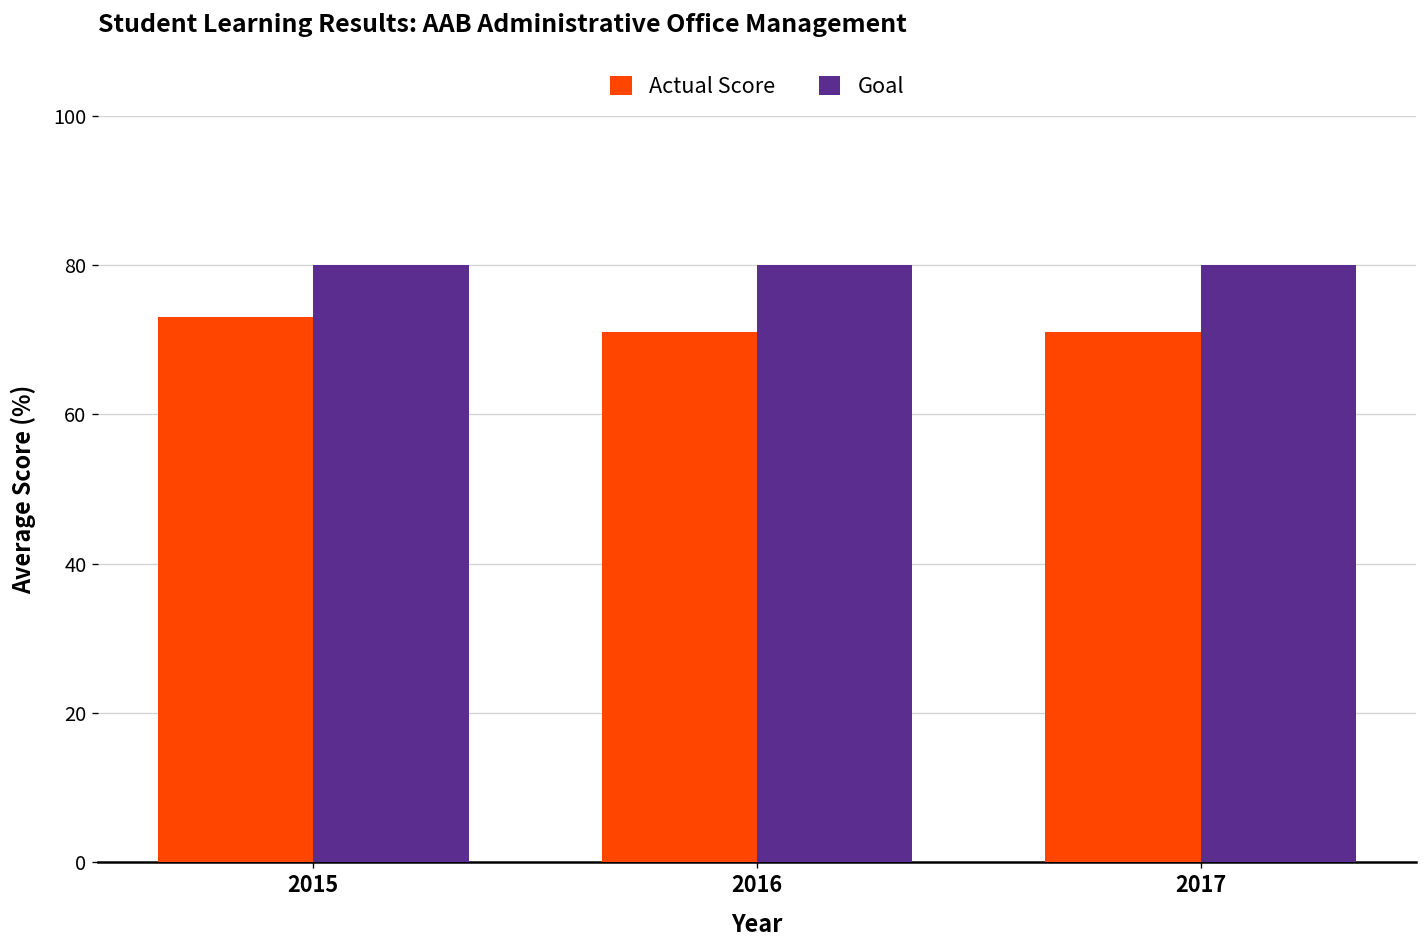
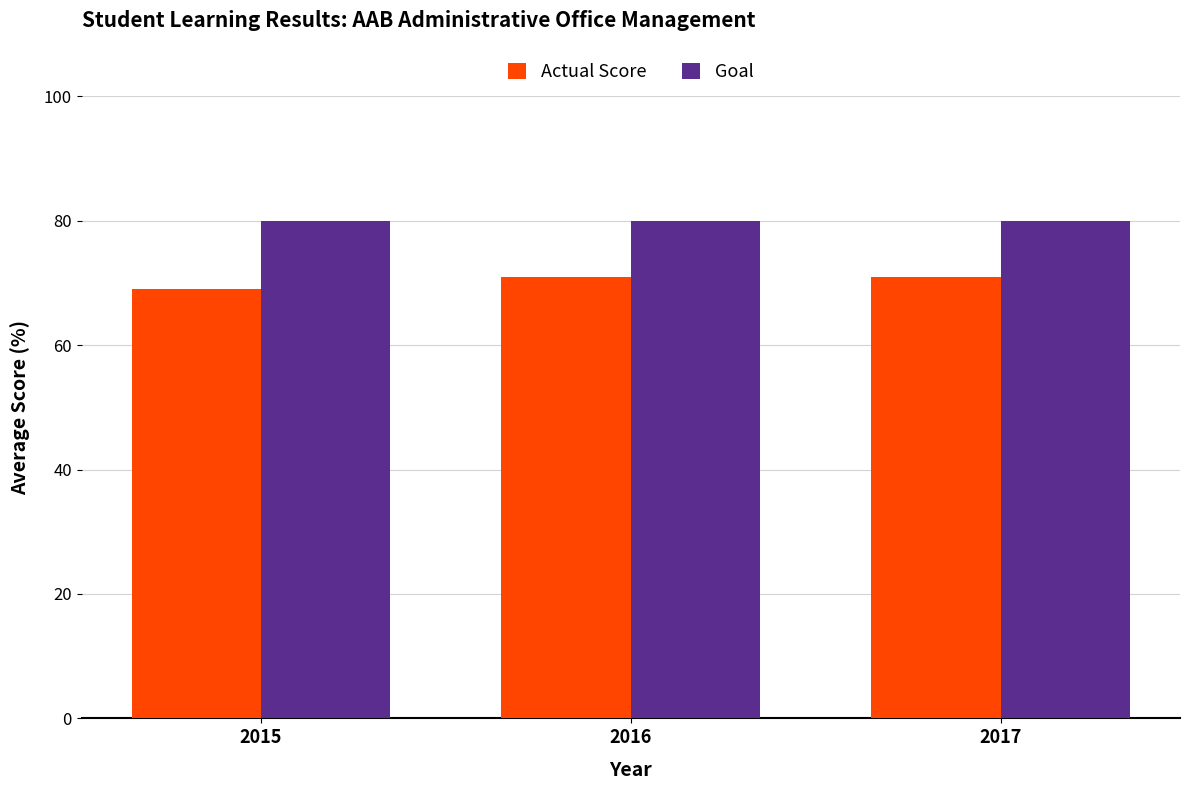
Actual Score, 2015: 73 -> 69
